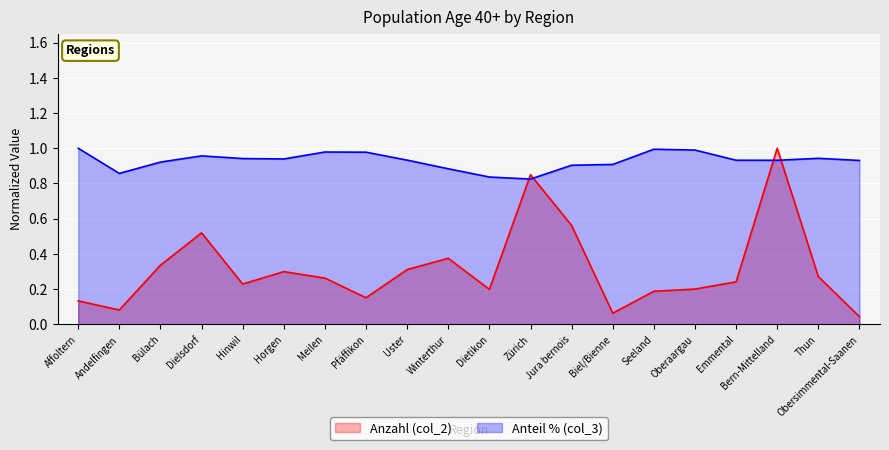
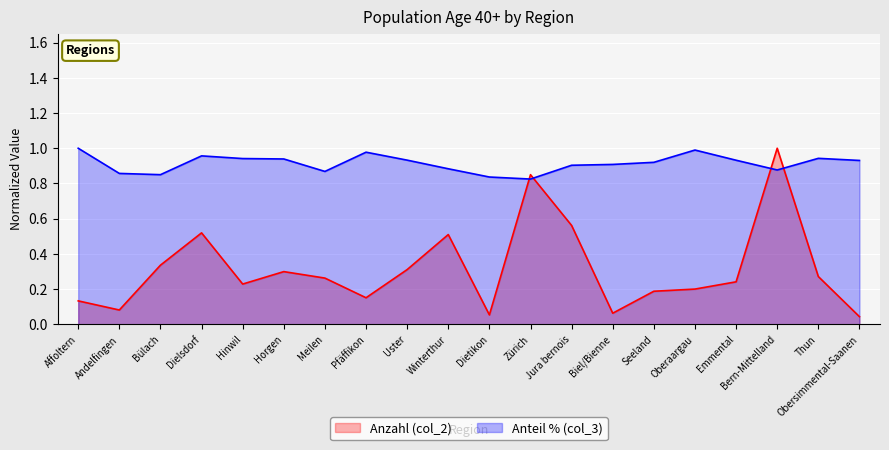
Anteil % (col_3), Bülach: 0.92 -> 0.85
Anteil % (col_3), Meilen: 0.98 -> 0.87
Anzahl (col_2), Winterthur: 0.37 -> 0.51
Anzahl (col_2), Dietikon: 0.20 -> 0.05
Anteil % (col_3), Seeland: 0.99 -> 0.92
Anteil % (col_3), Bern-Mittelland: 0.93 -> 0.88
